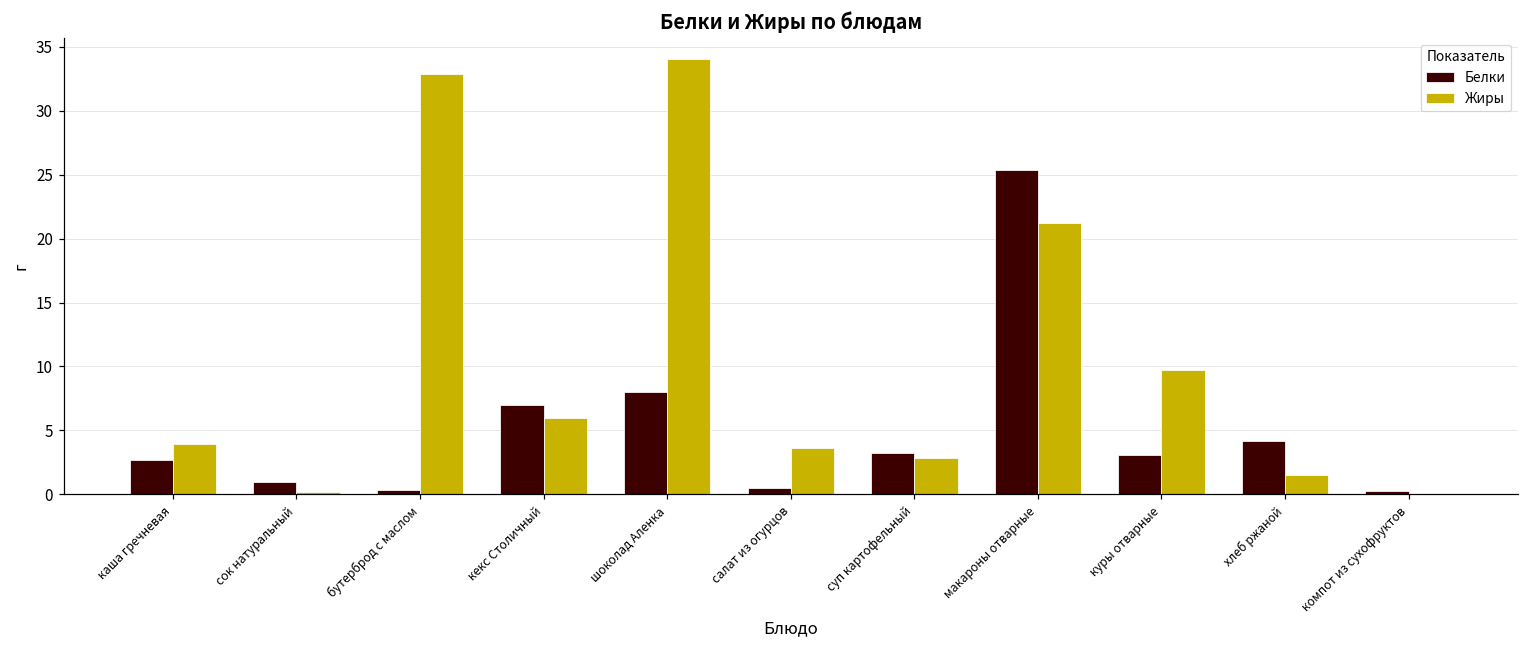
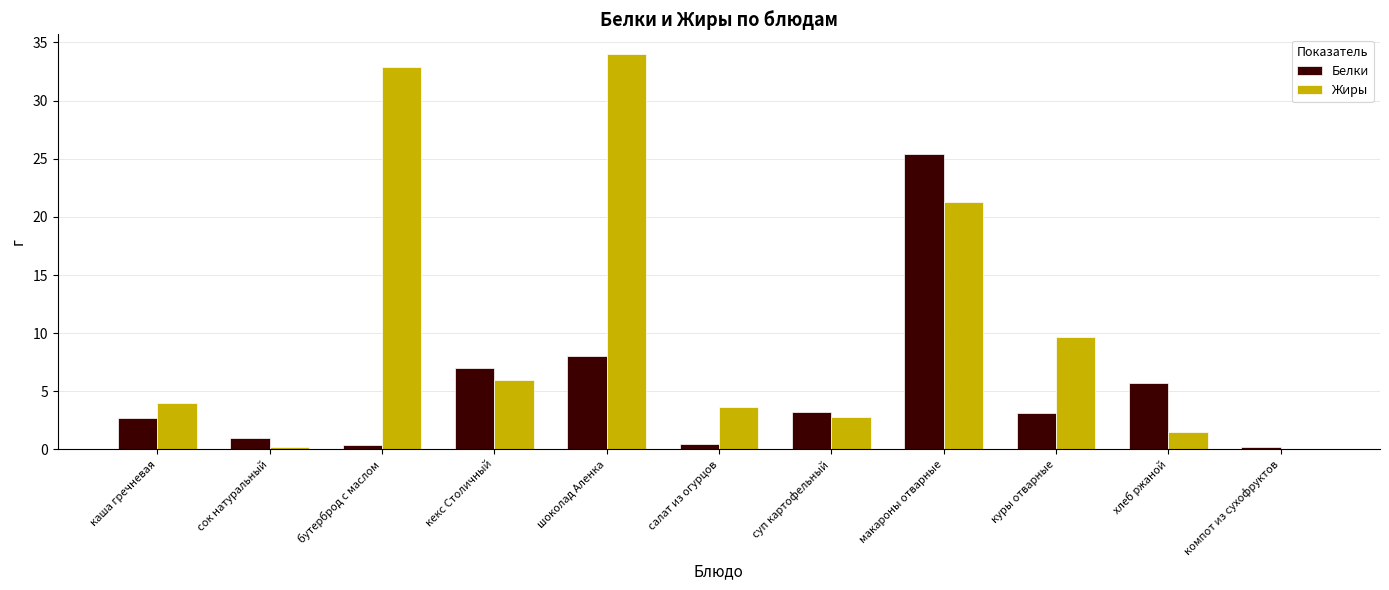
Белки, хлеб ржаной: 4.2 -> 5.7
